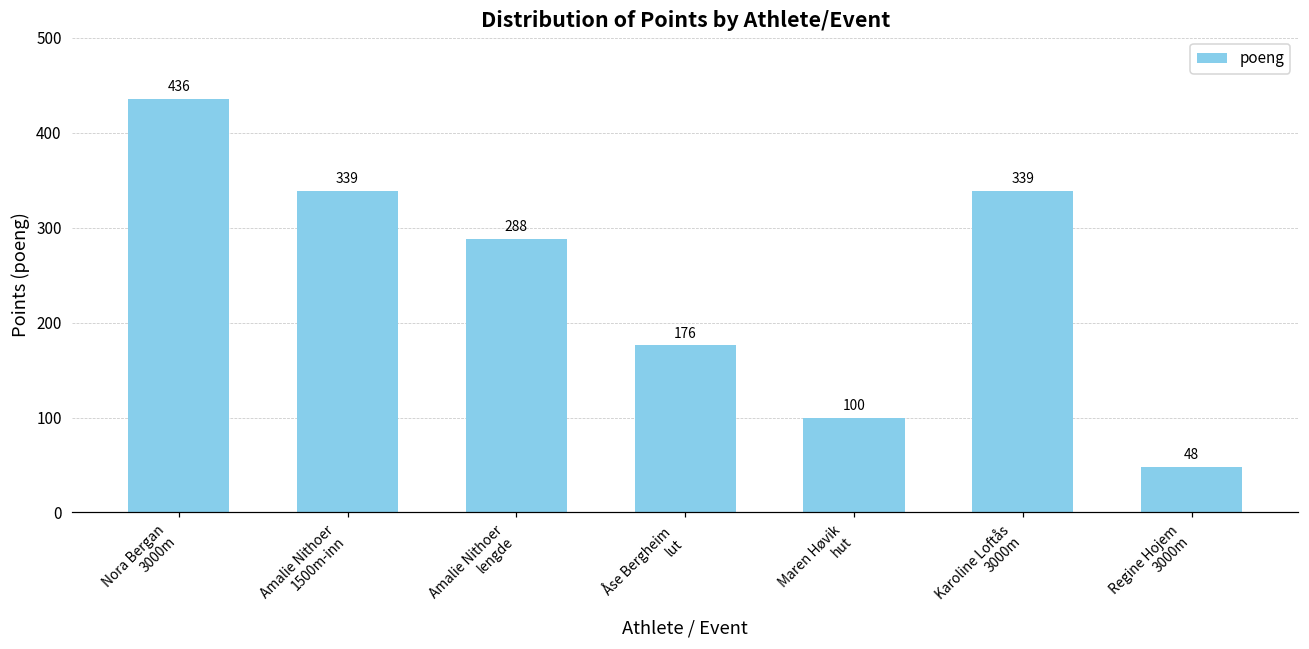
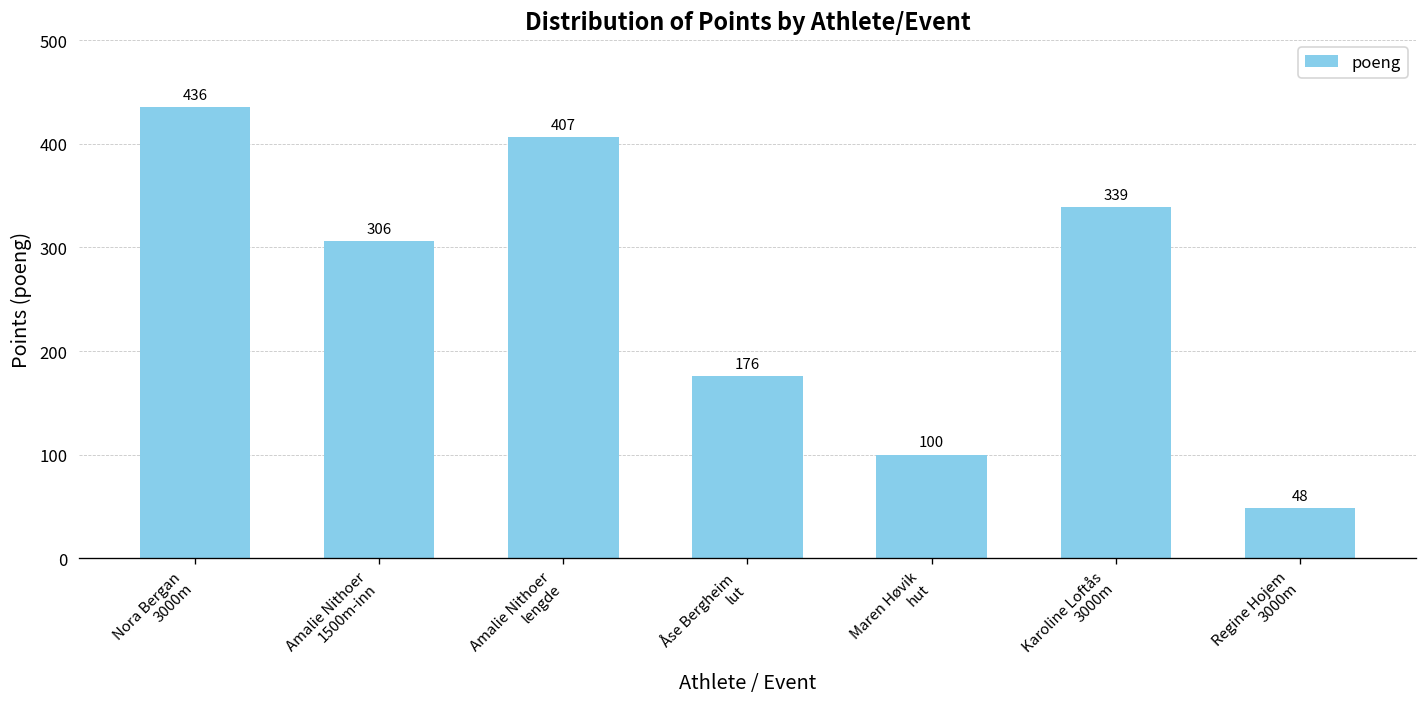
Amalie Nithoer 1500m-inn: 339 -> 306
Amalie Nithoer lengde: 288 -> 407
